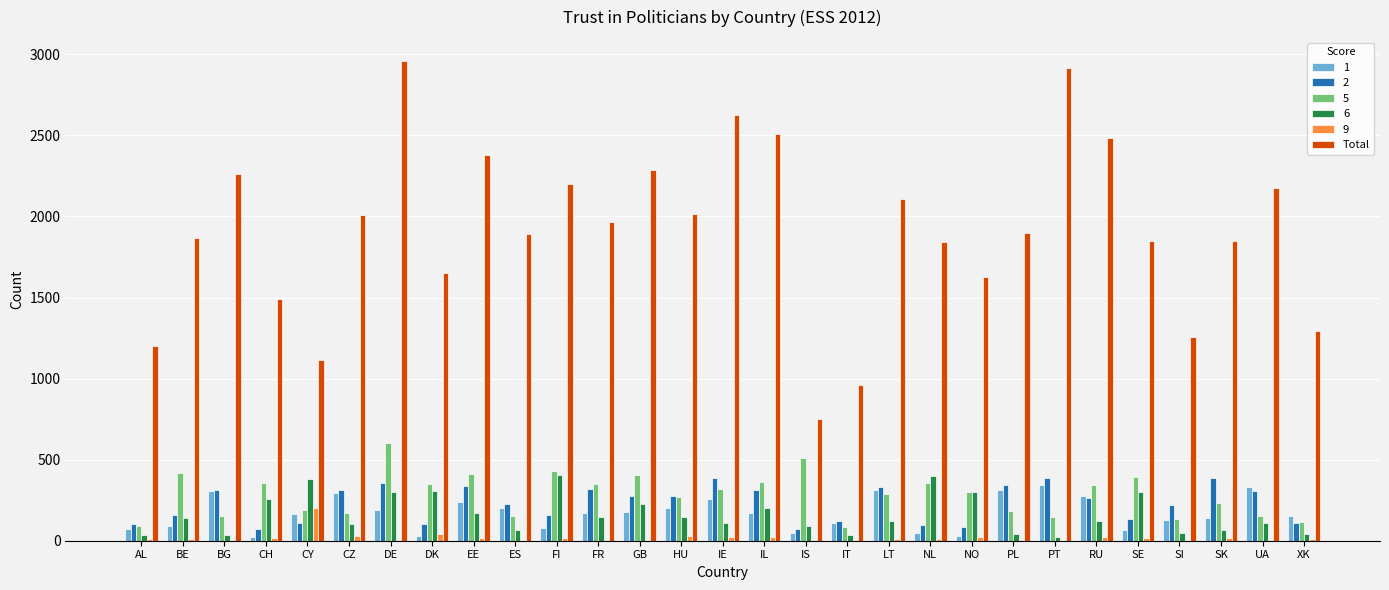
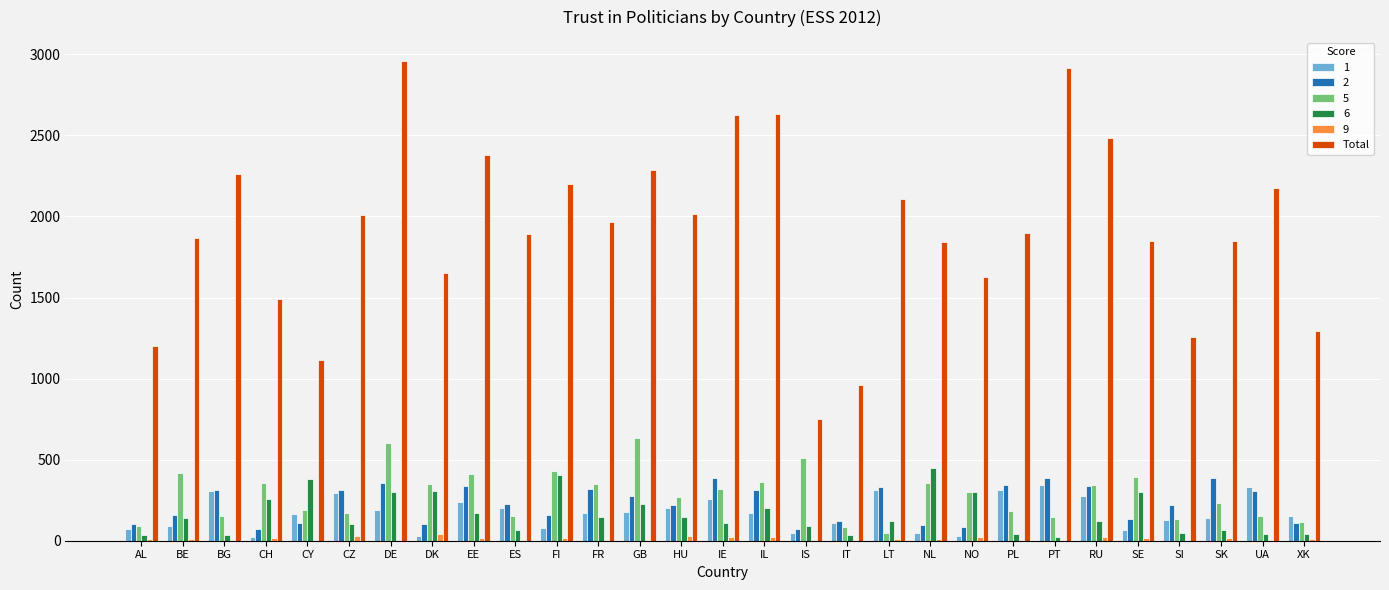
9, CY: 200 -> 0
5, GB: 400 -> 630
2, HU: 280 -> 220
Total, IL: 2510 -> 2630
5, LT: 290 -> 50
6, NL: 400 -> 450
2, RU: 260 -> 340
6, UA: 110 -> 40
